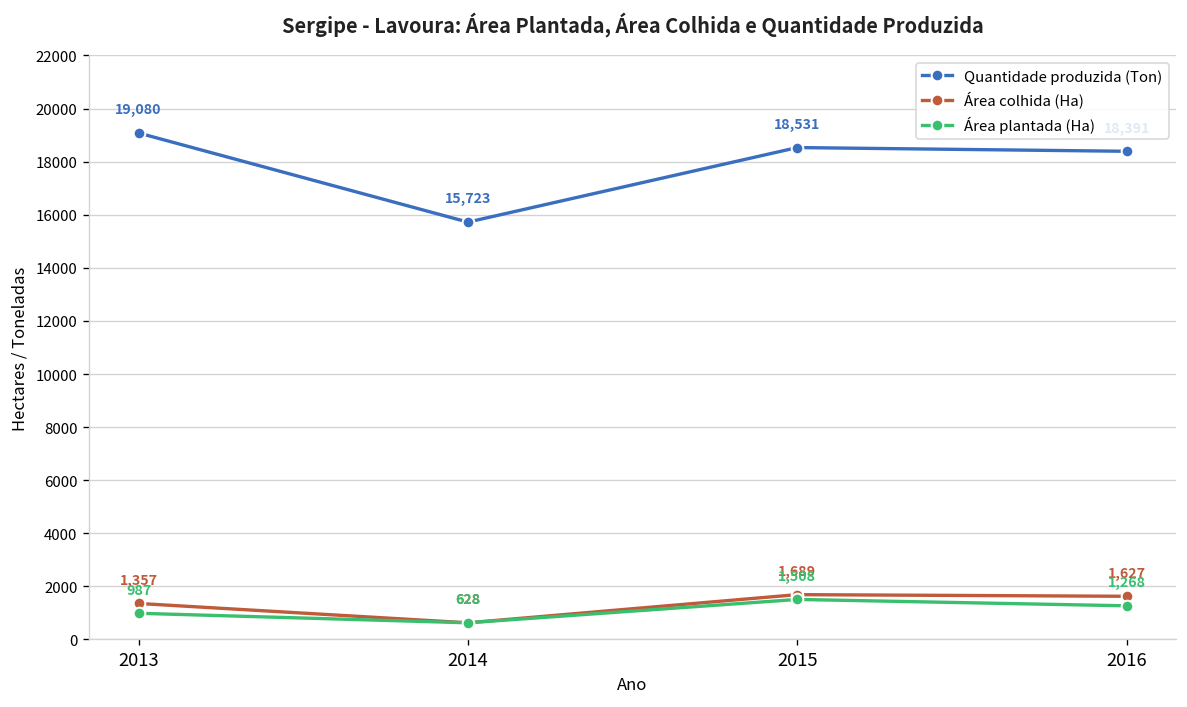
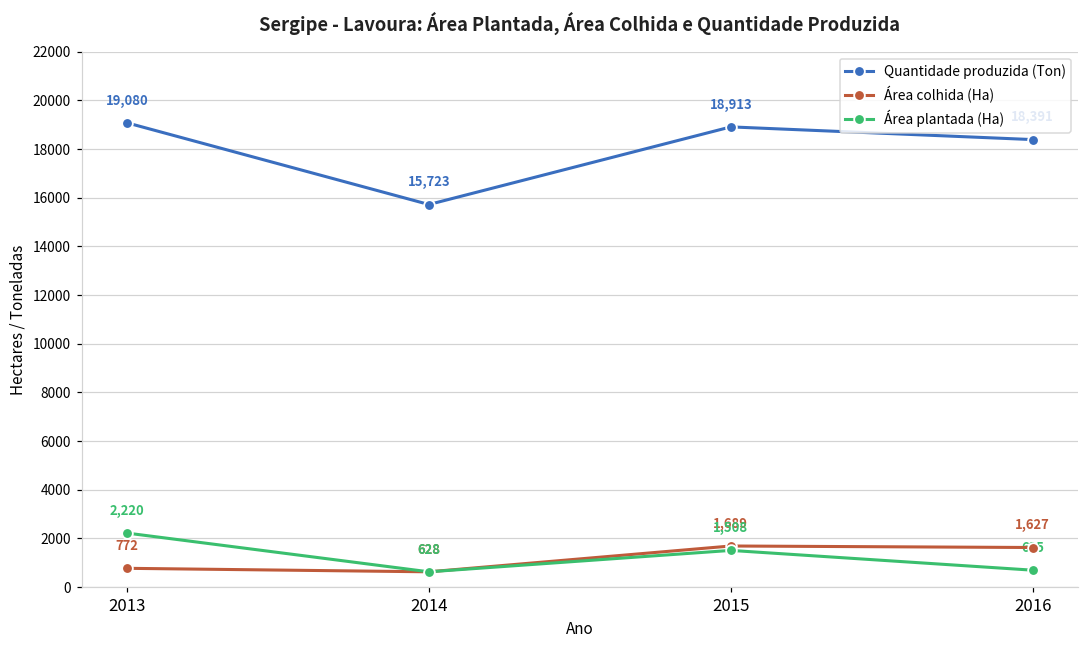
Área colhida (Ha), 2013: 1,357 -> 772
Área plantada (Ha), 2013: 987 -> 2,220
Quantidade produzida (Ton), 2015: 18,531 -> 18,913
Área plantada (Ha), 2016: 1,268 -> 695
